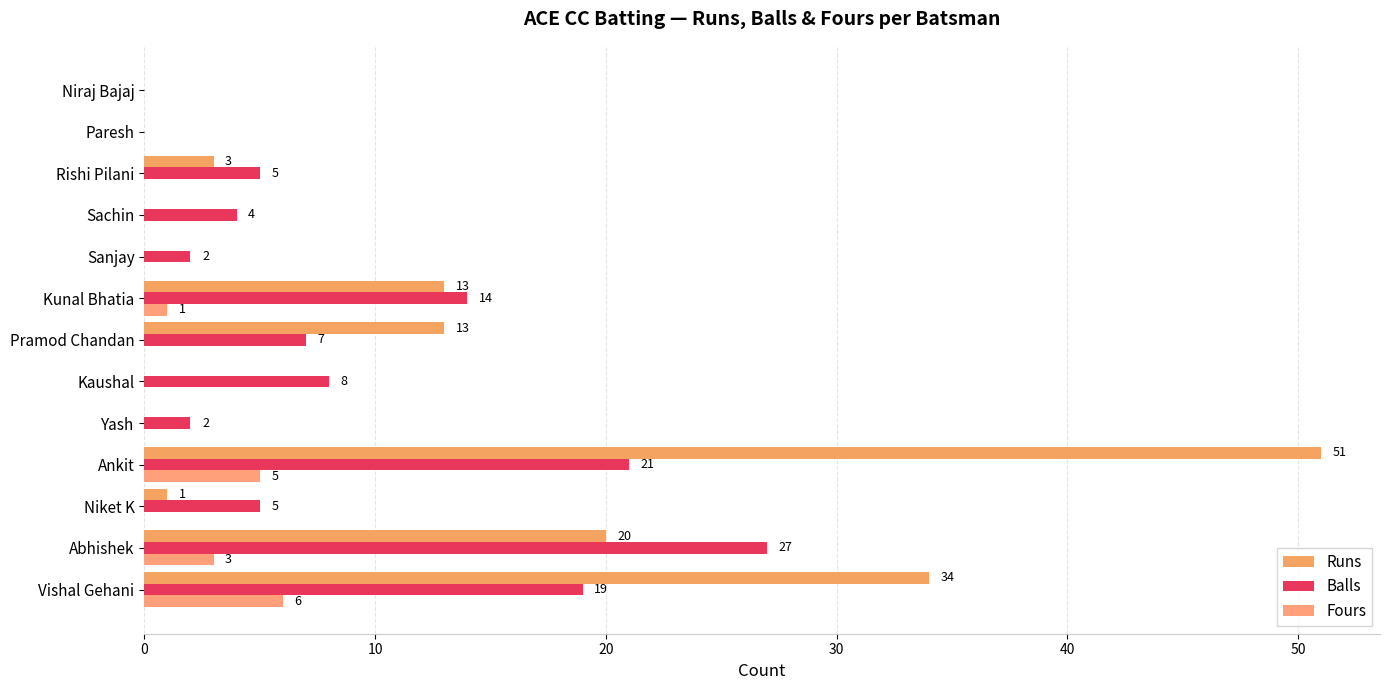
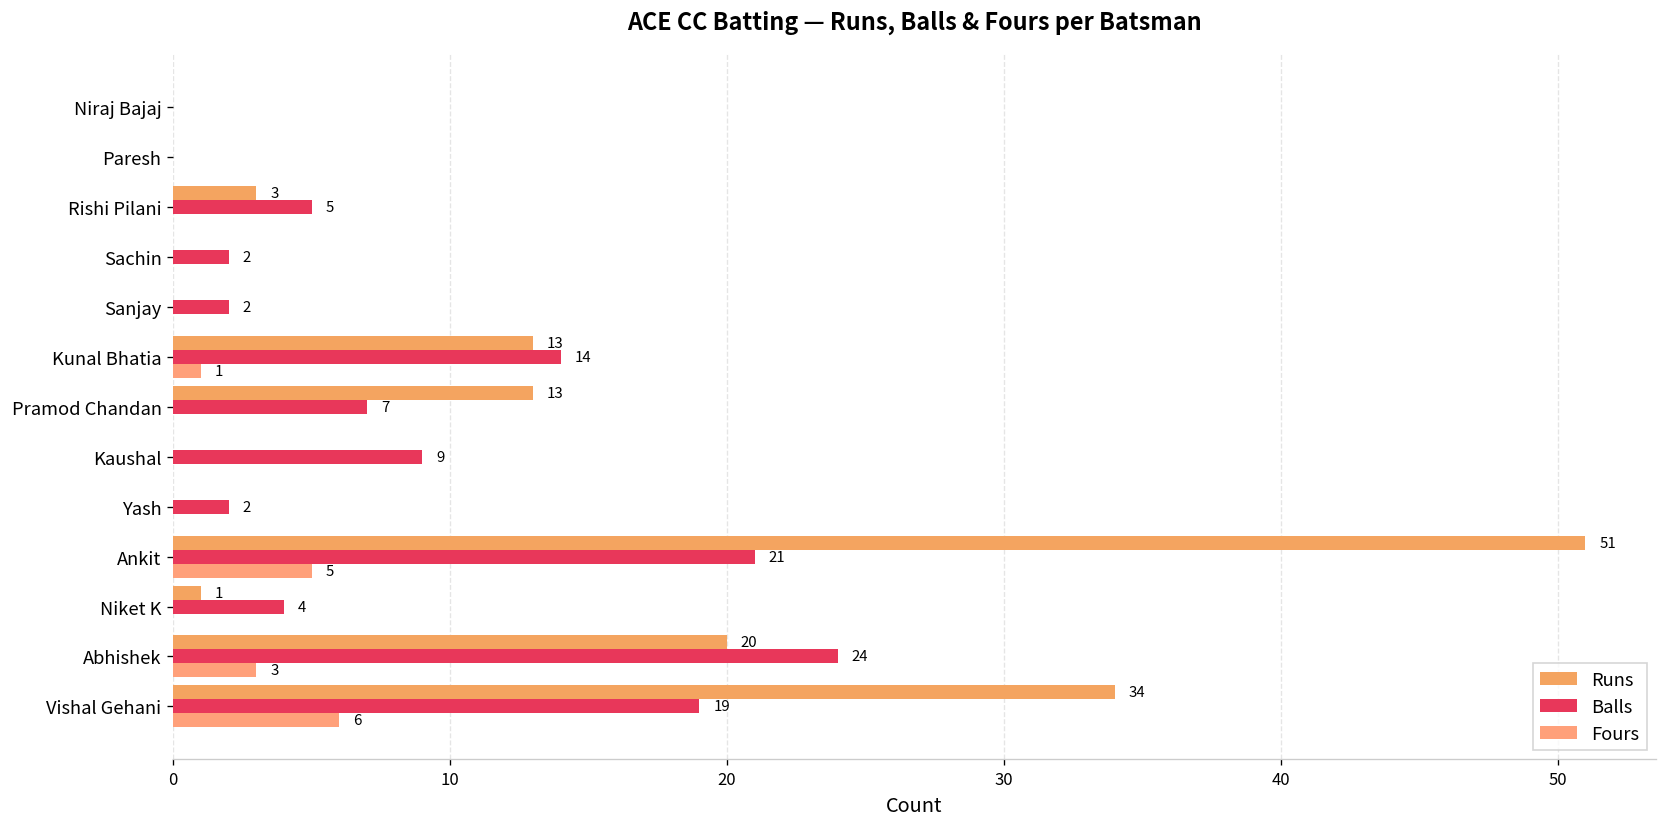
Balls, Sachin: 4 -> 2
Balls, Kaushal: 8 -> 9
Balls, Niket K: 5 -> 4
Balls, Abhishek: 27 -> 24
